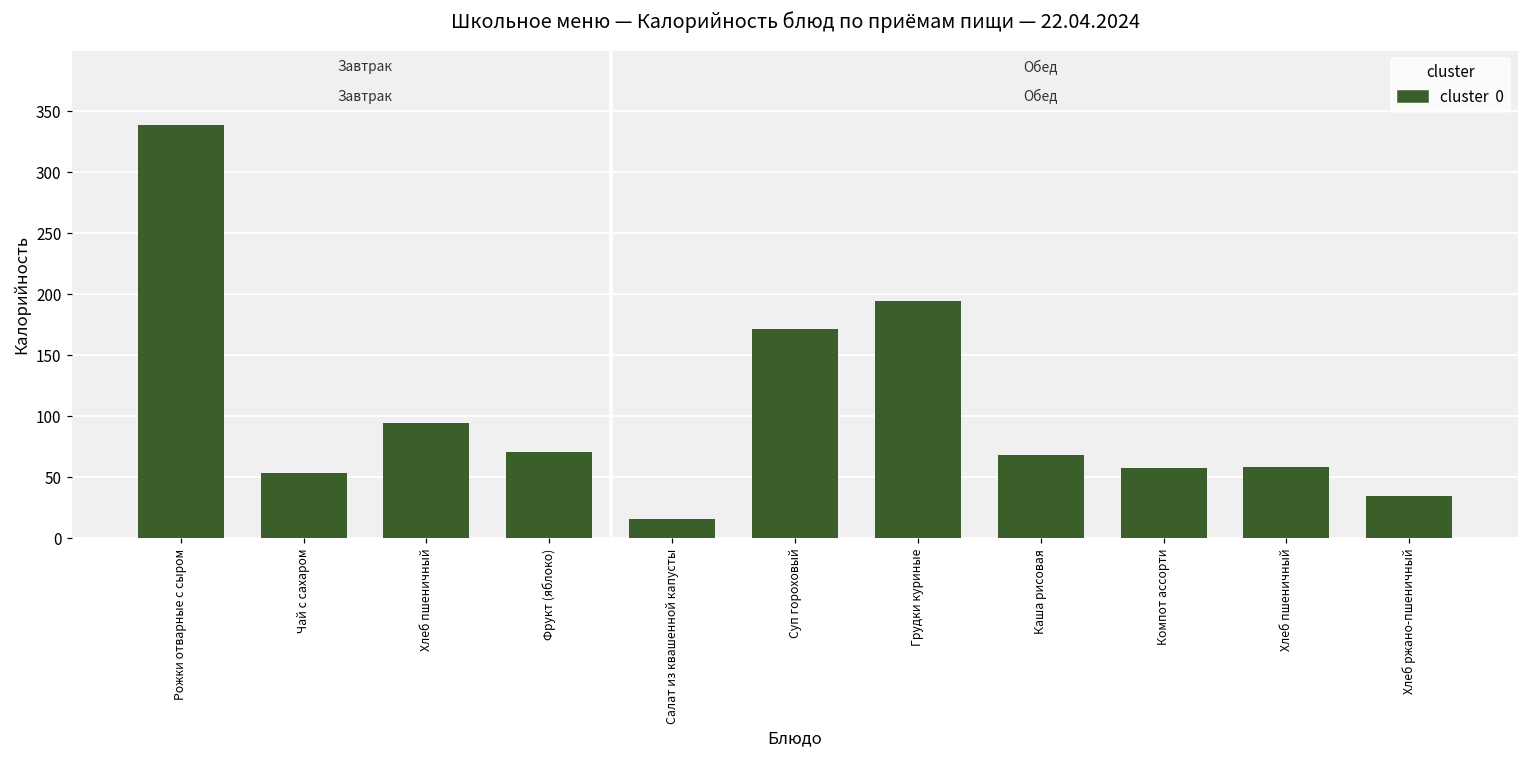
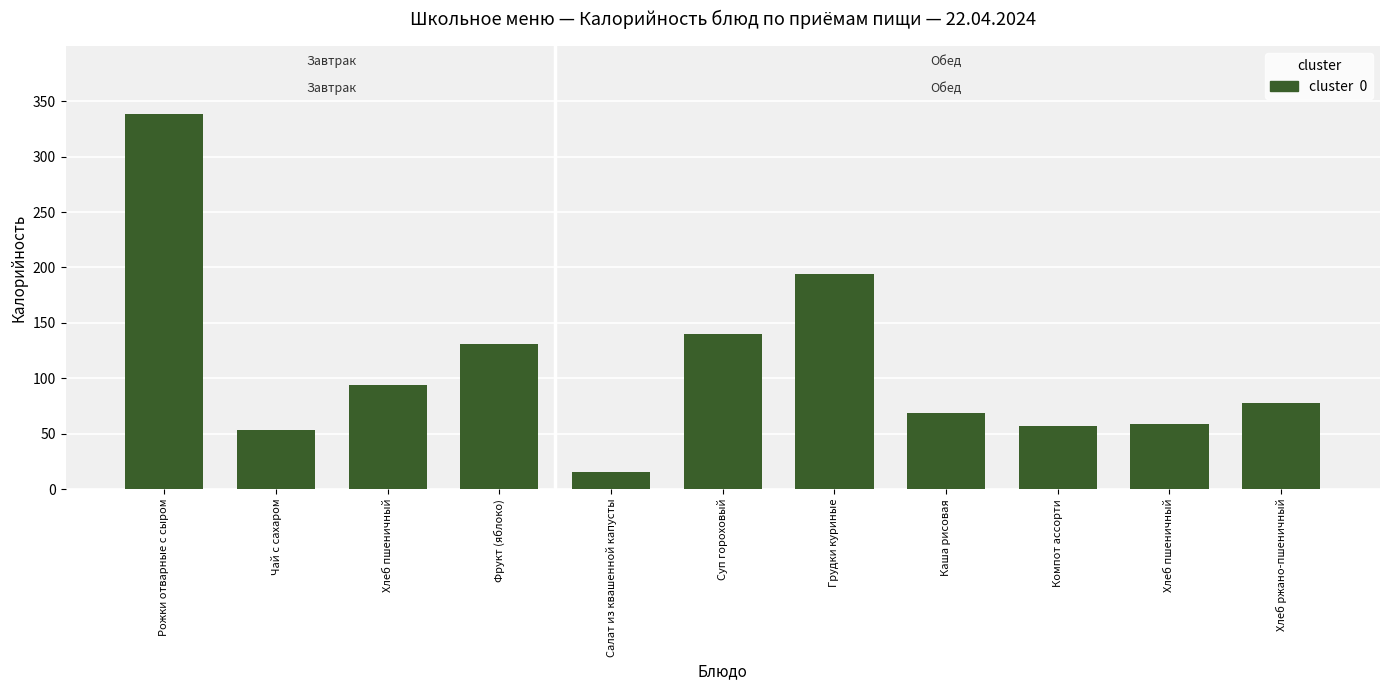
Фрукт (яблоко): 71 -> 131
Суп гороховый: 171 -> 140
Хлеб ржано-пшеничный: 34 -> 78
